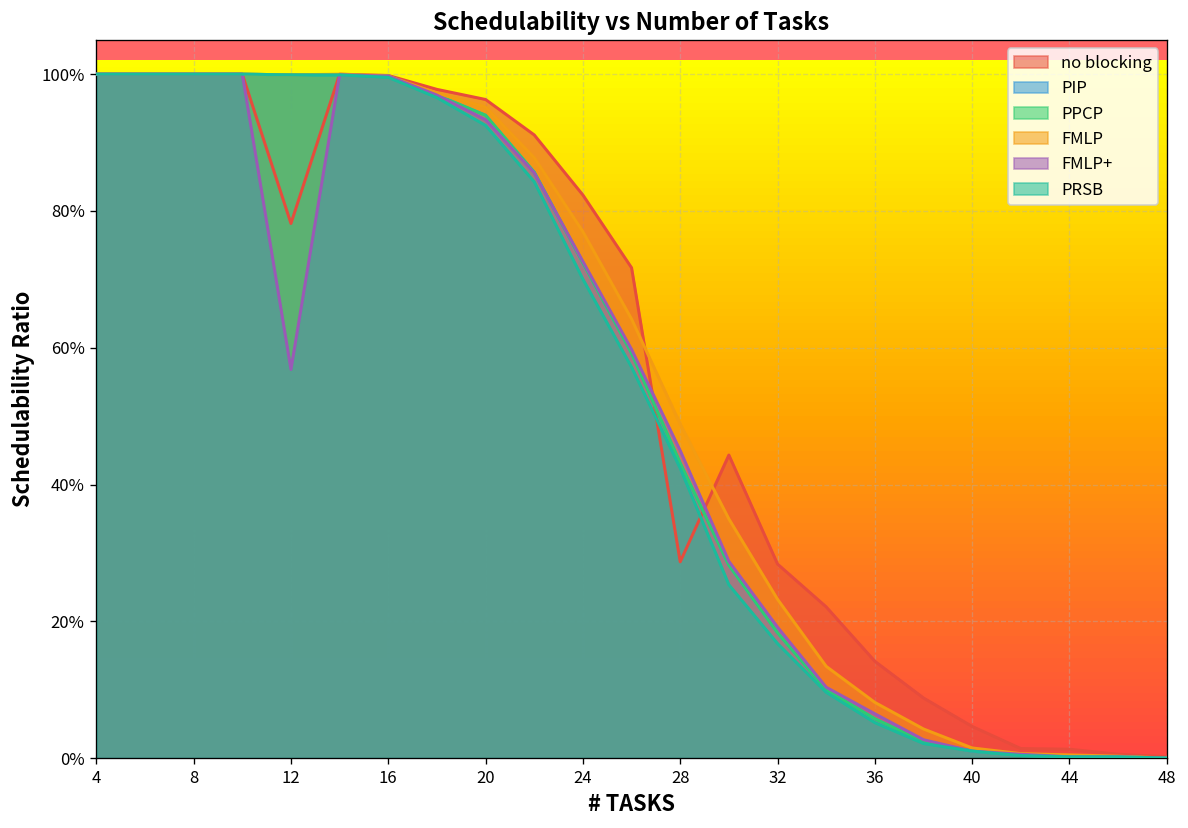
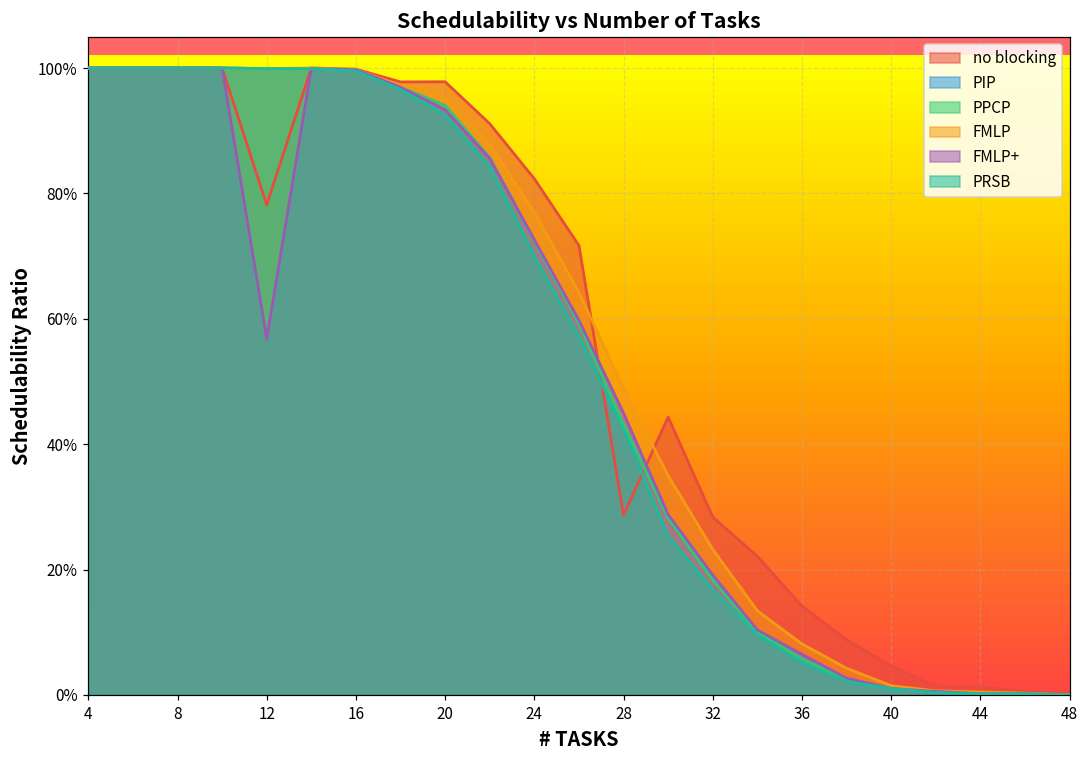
no blocking, 20: 96% -> 98%
